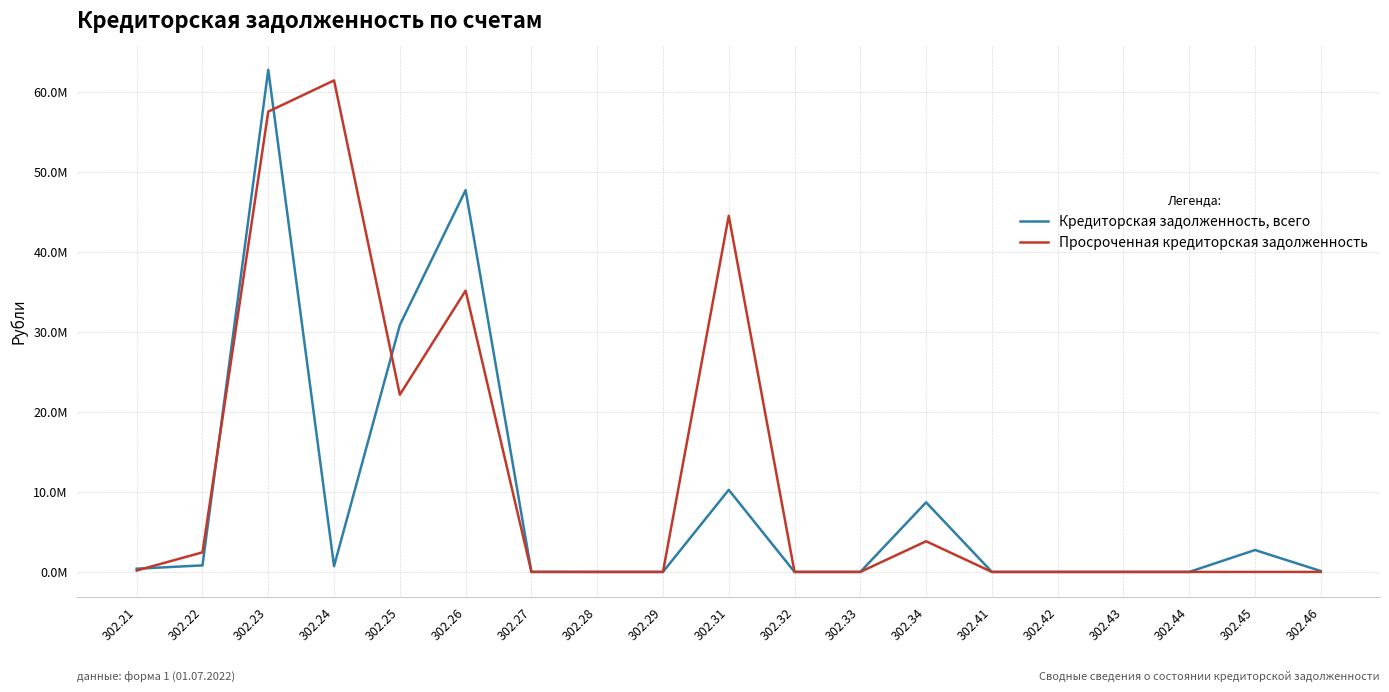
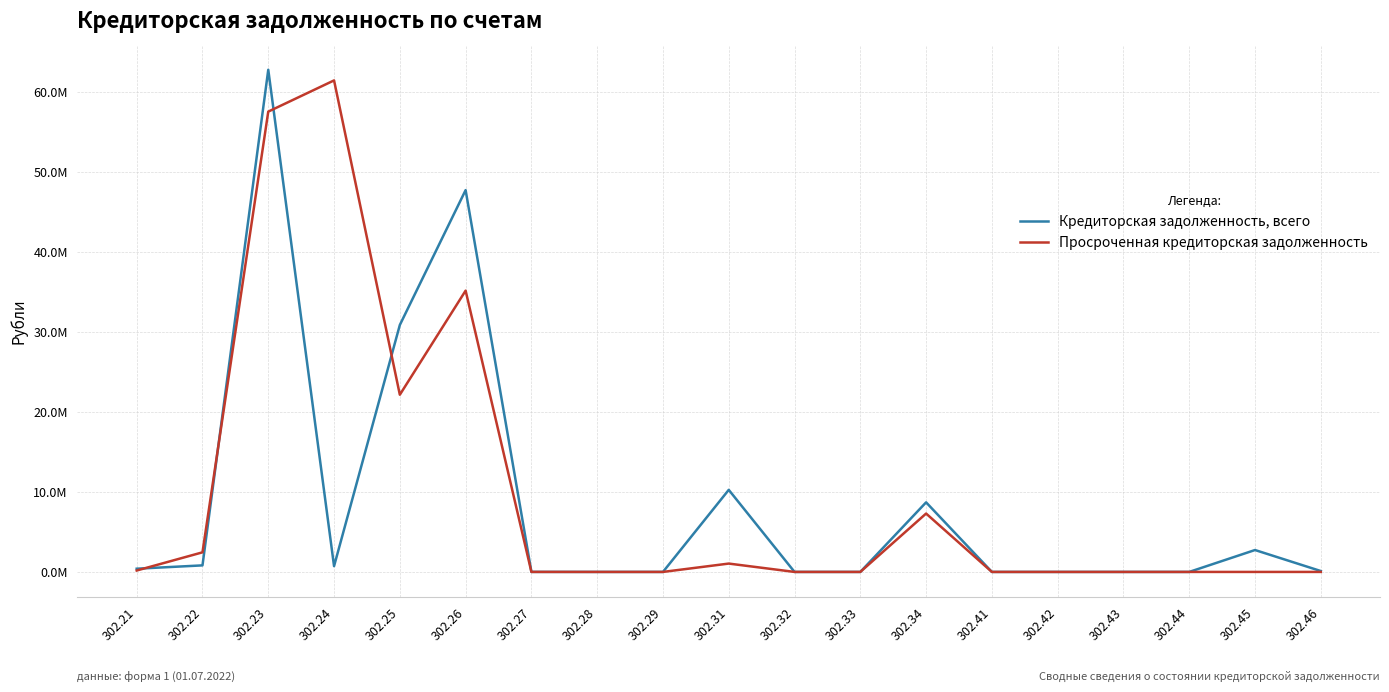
Просроченная кредиторская задолженность, 302.31: 45000000 -> 1000000
Просроченная кредиторская задолженность, 302.34: 4000000 -> 7000000
